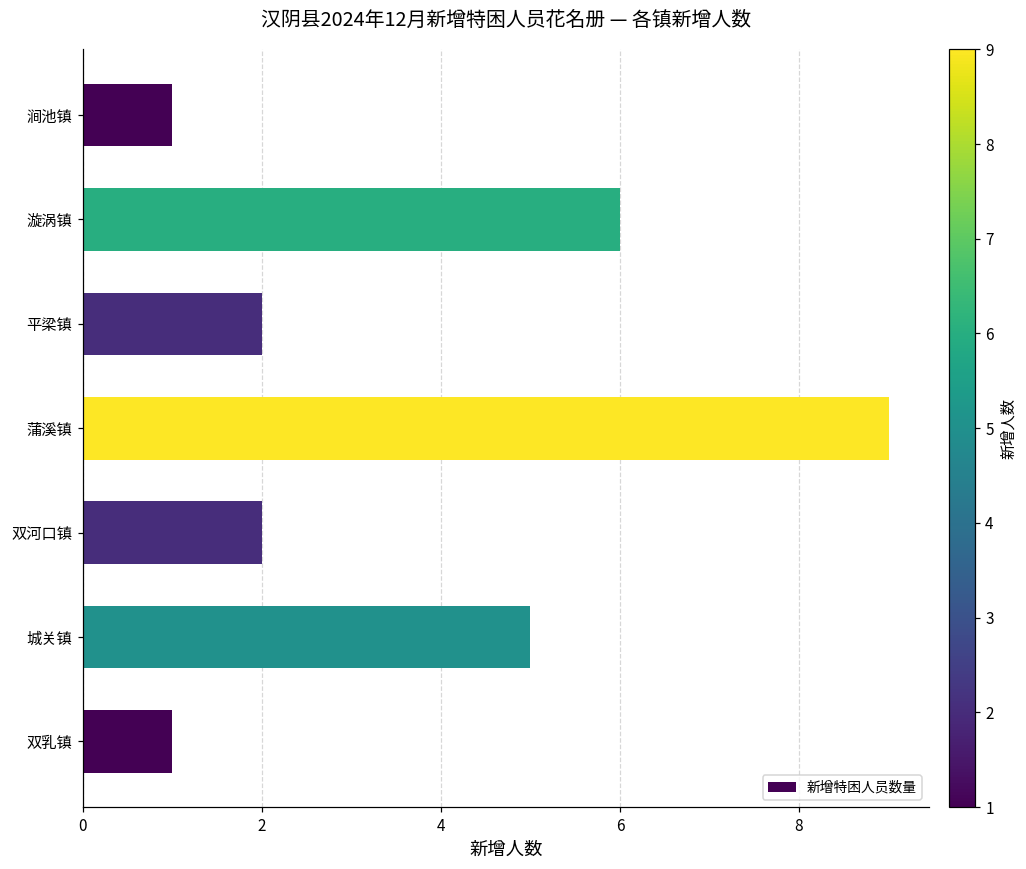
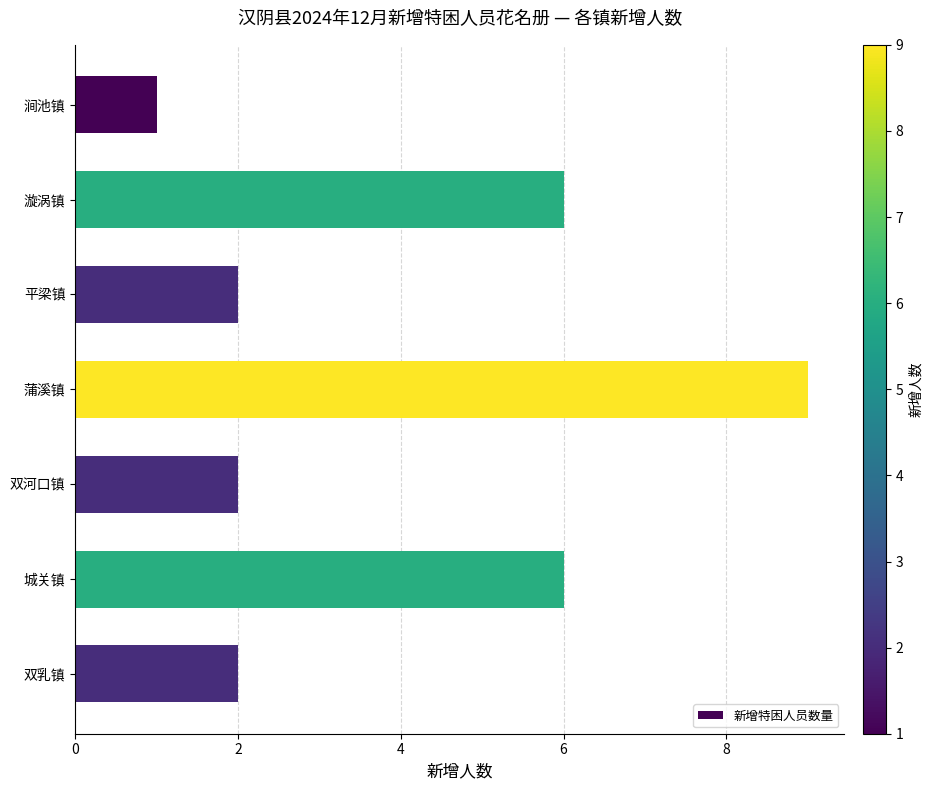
城关镇: 5 -> 6
双乳镇: 1 -> 2
